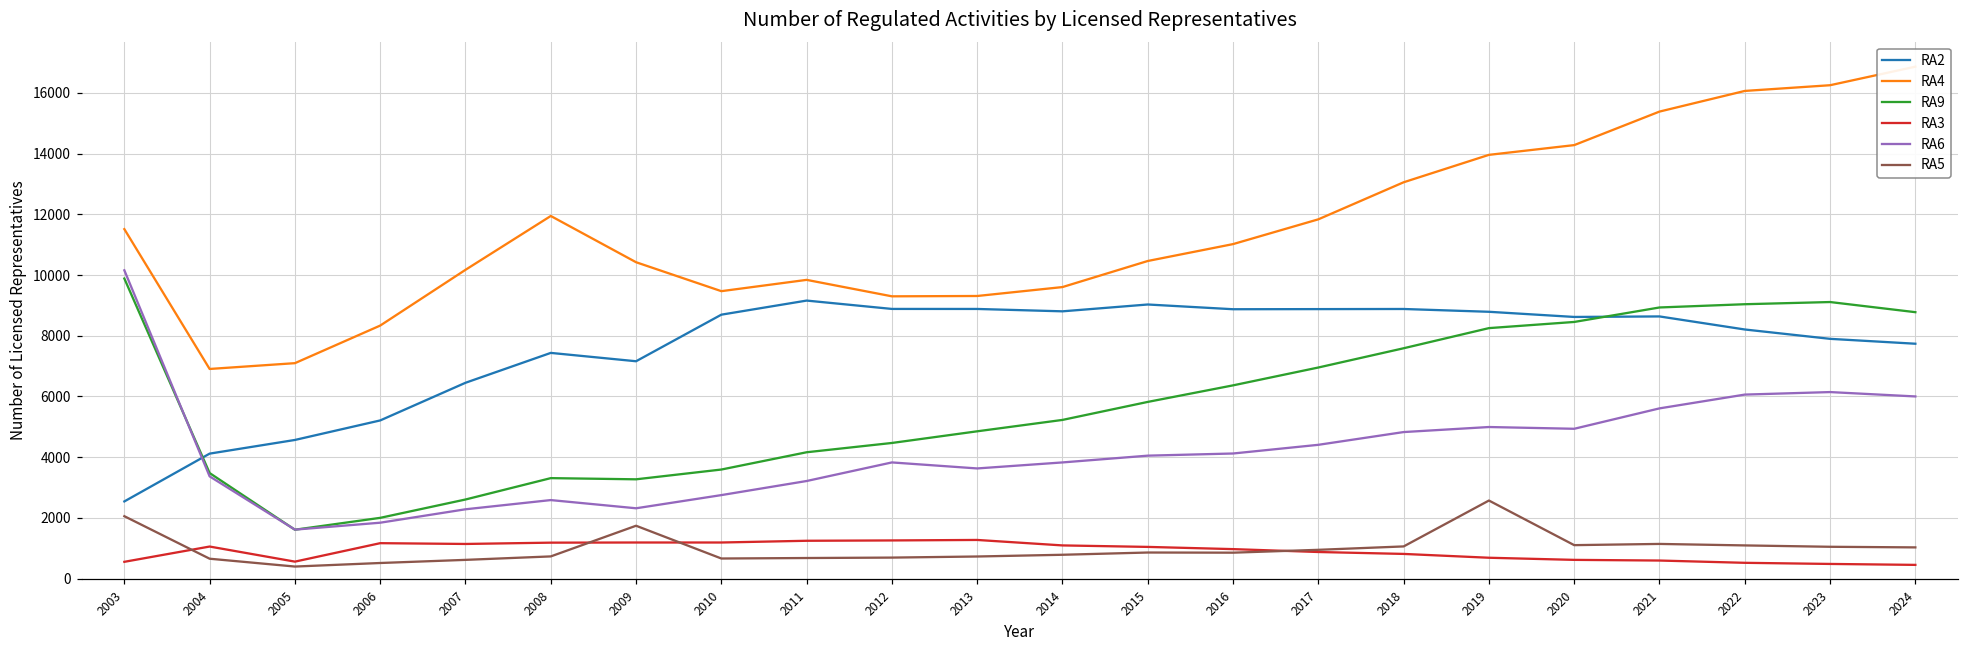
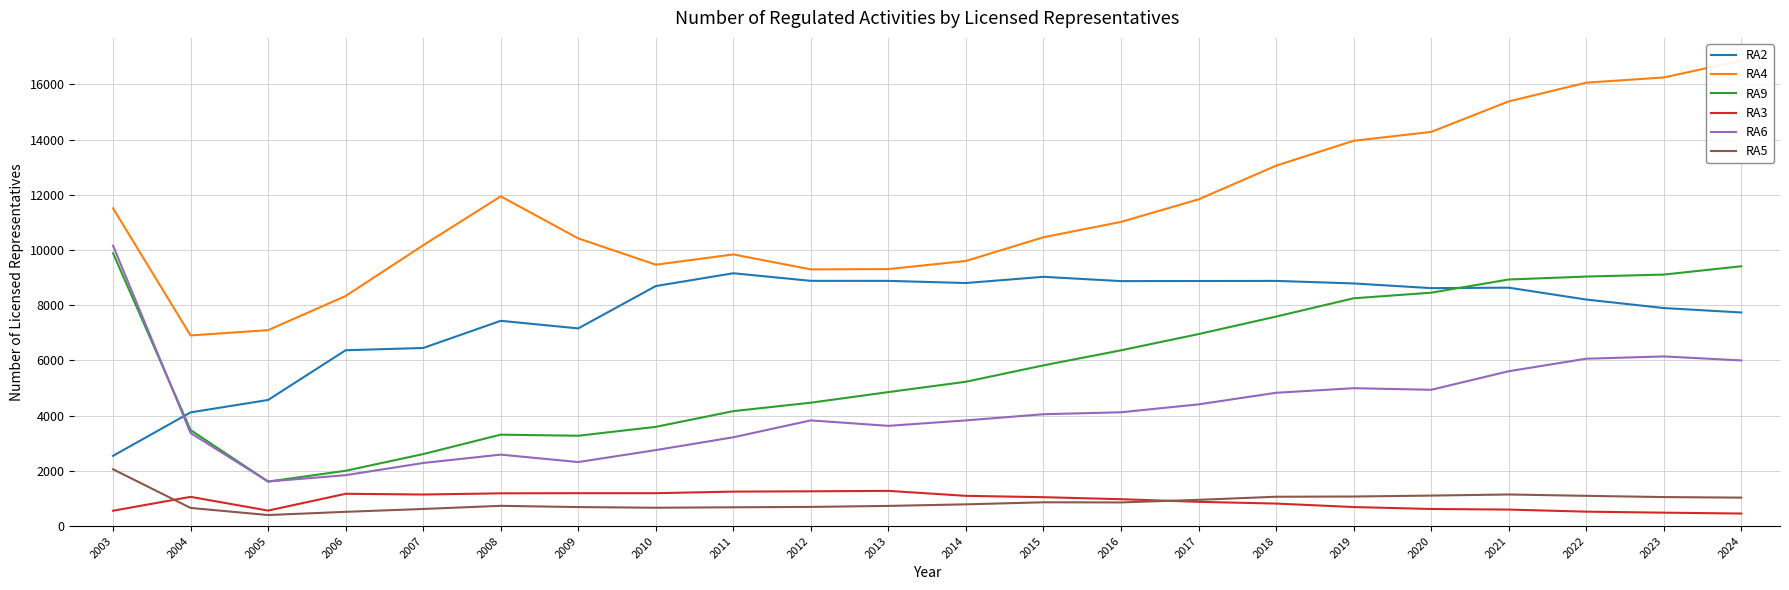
RA2, 2006: 5200 -> 6400
RA5, 2009: 1700 -> 700
RA5, 2019: 2600 -> 1100
RA9, 2024: 8800 -> 9400
